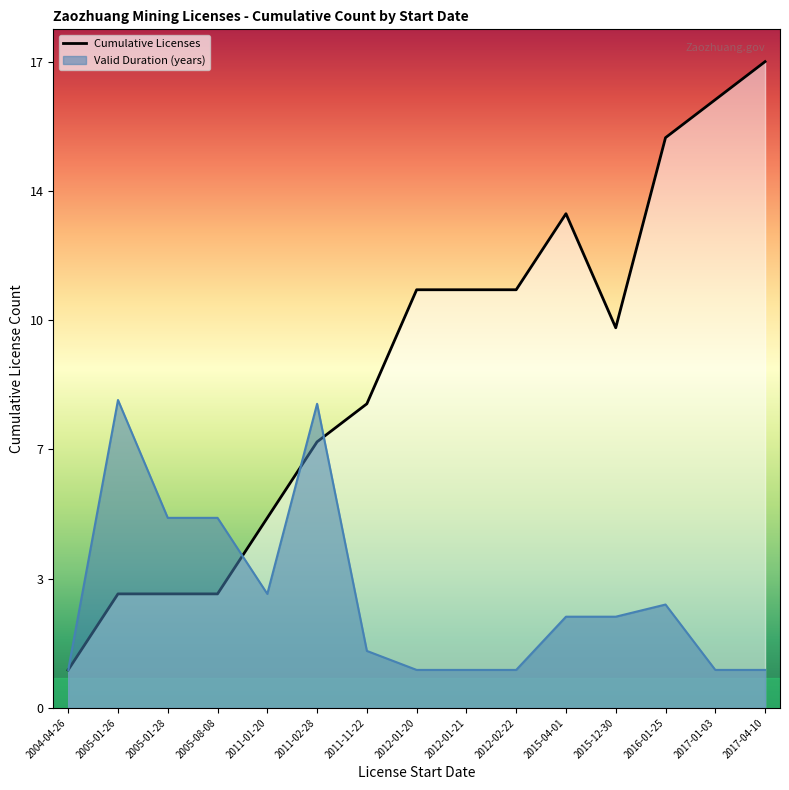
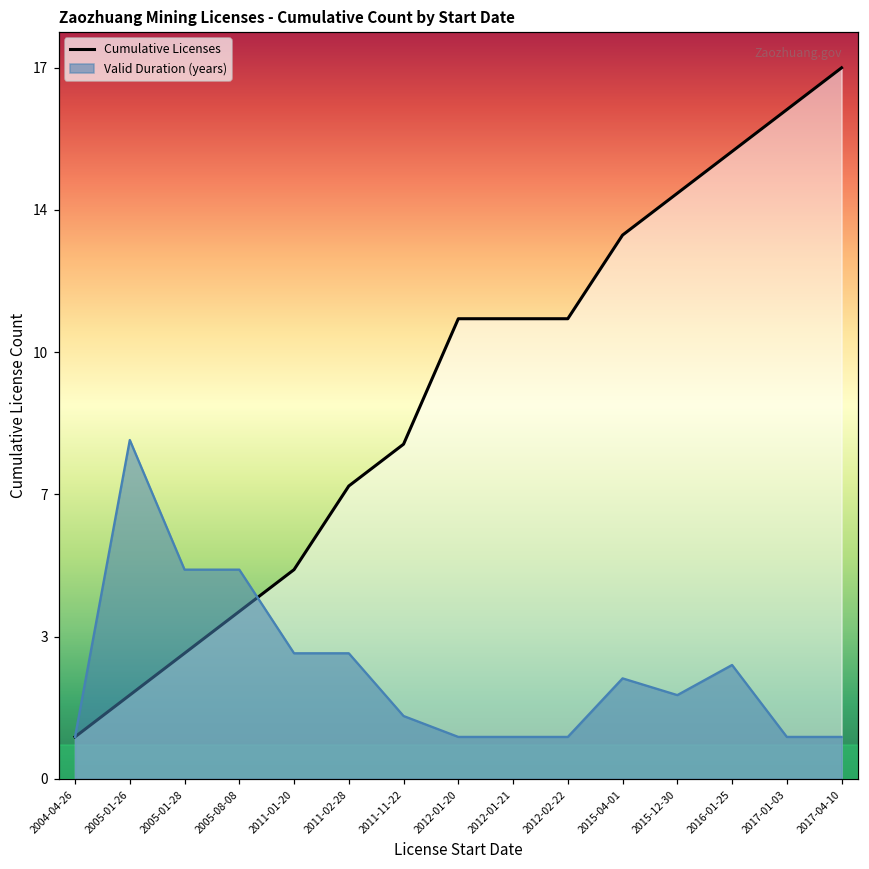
Cumulative Licenses, 2005-01-26: 3 -> 2
Cumulative Licenses, 2005-08-08: 3 -> 4
Valid Duration (years), 2011-02-28: 8 -> 3
Cumulative Licenses, 2015-12-30: 10 -> 14
Valid Duration (years), 2015-12-30: 2.4 -> 2.0
